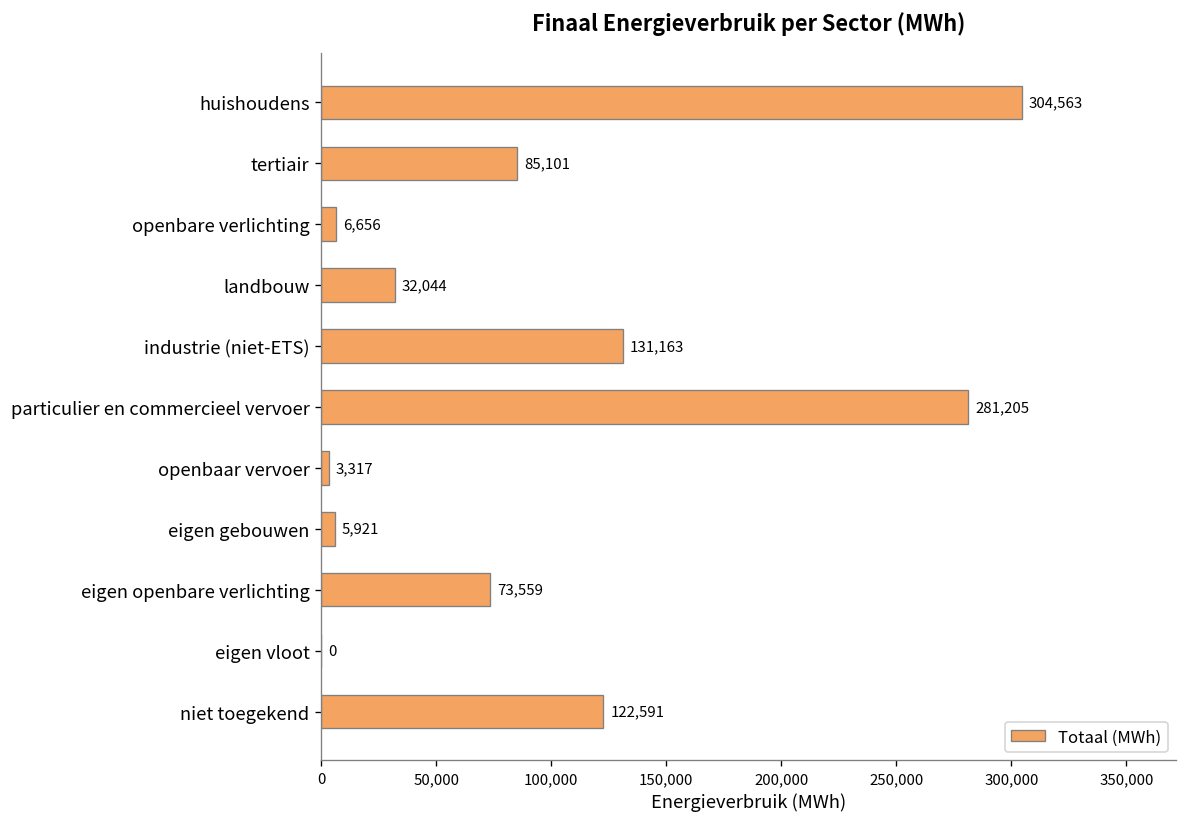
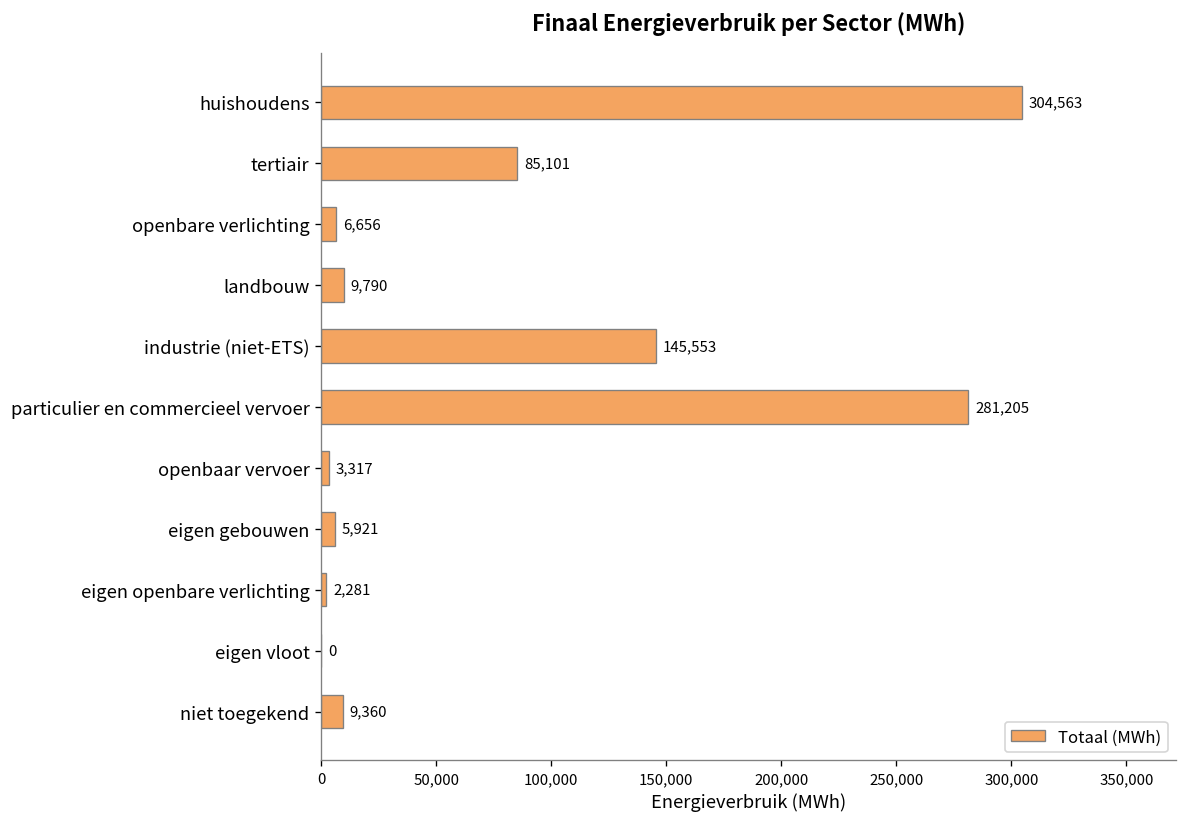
landbouw: 32,044 -> 9,790
industrie (niet-ETS): 131,163 -> 145,553
eigen openbare verlichting: 73,559 -> 2,281
niet toegekend: 122,591 -> 9,360
